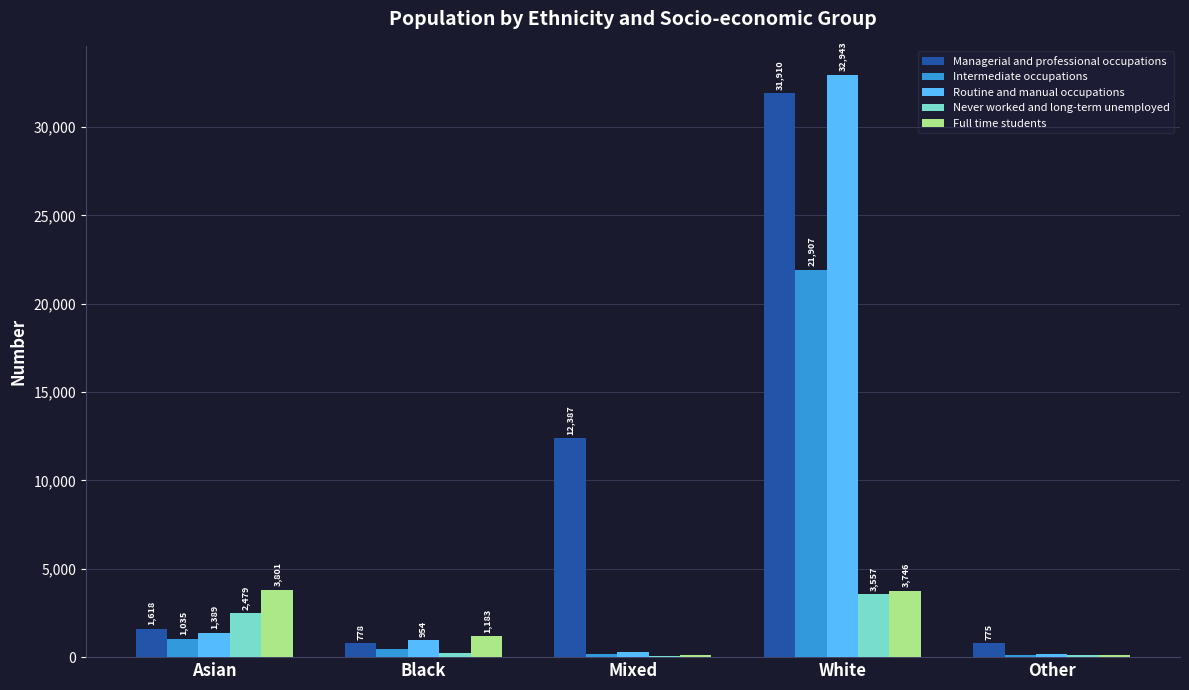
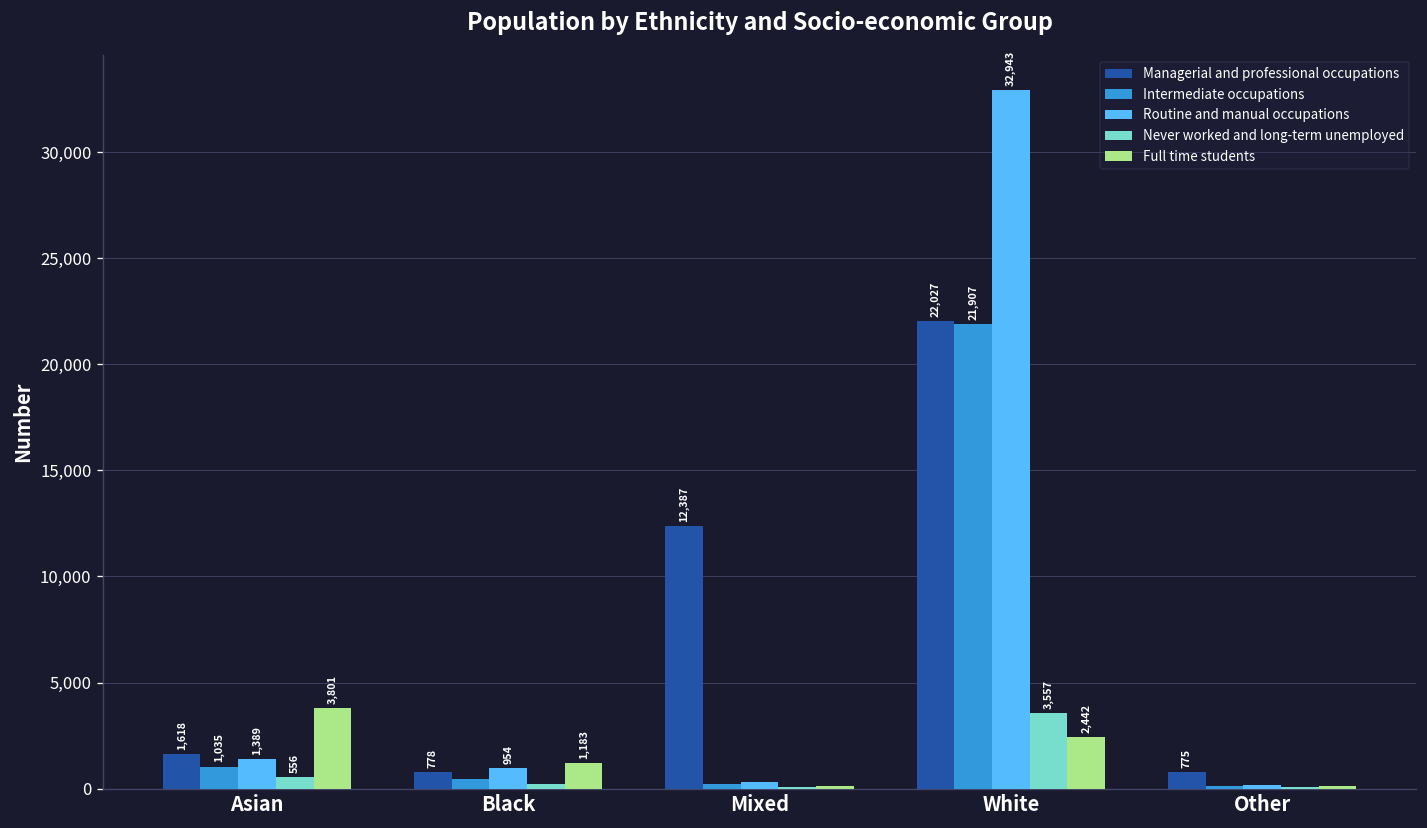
Never worked and long-term unemployed, Asian: 2,479 -> 556
Managerial and professional occupations, White: 31,910 -> 22,027
Full time students, White: 3,746 -> 2,442
